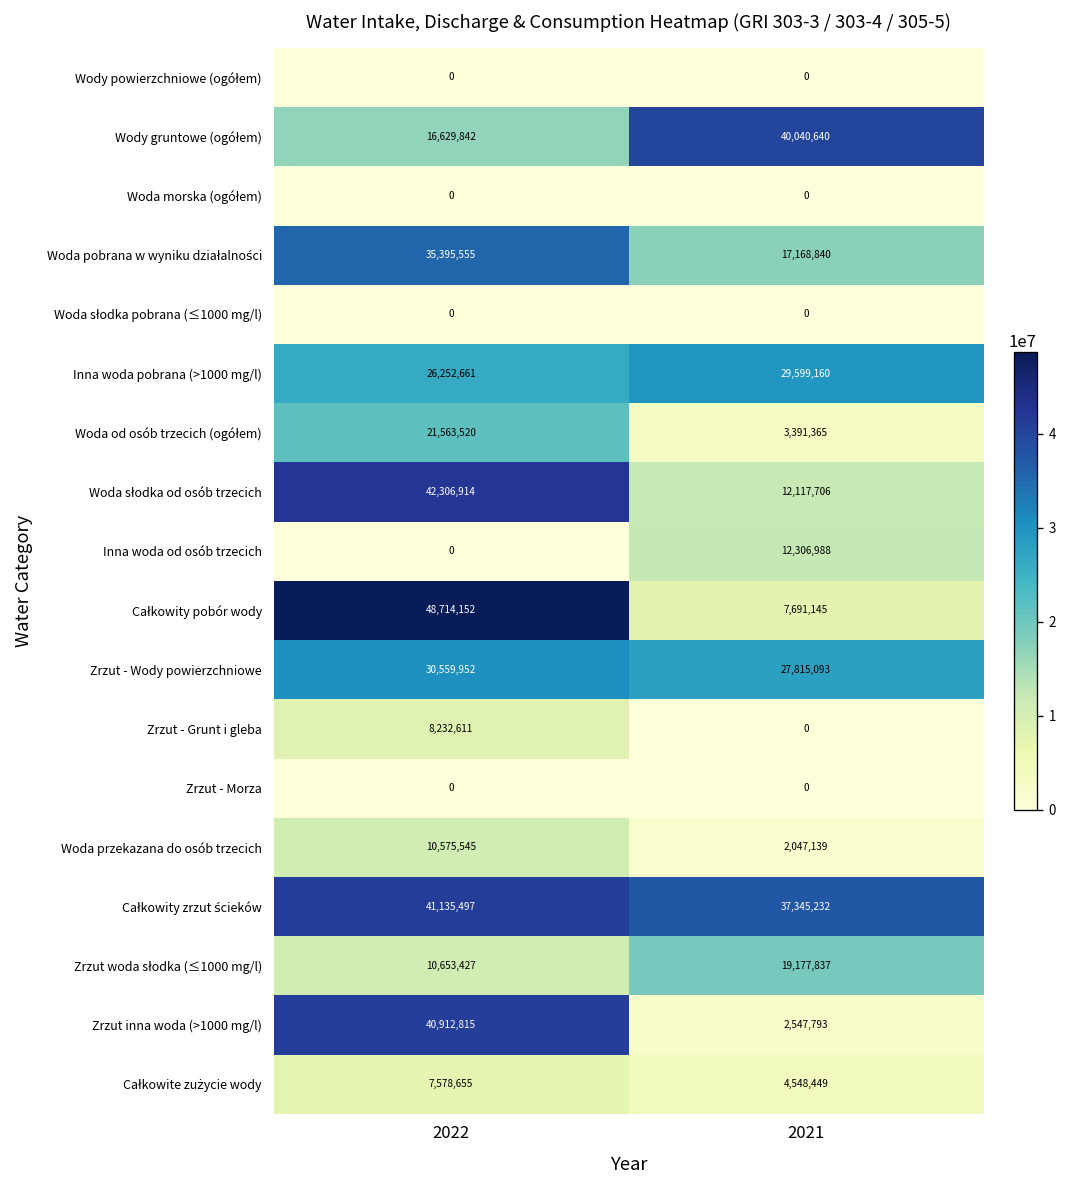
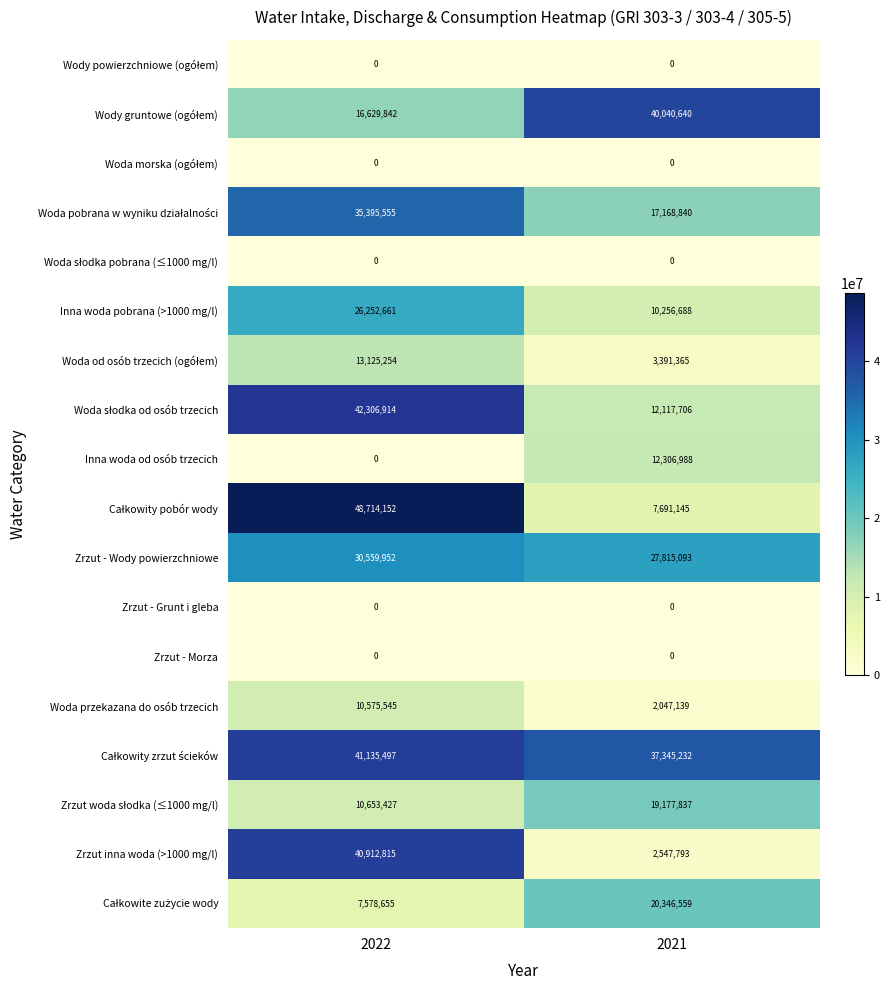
Inna woda pobrana (>1000 mg/l), 2021: 29,599,160 -> 10,256,688
Woda od osób trzecich (ogółem), 2022: 21,563,520 -> 13,125,254
Zrzut - Grunt i gleba, 2022: 8,232,611 -> 0
Całkowite zużycie wody, 2021: 4,548,449 -> 20,346,559
